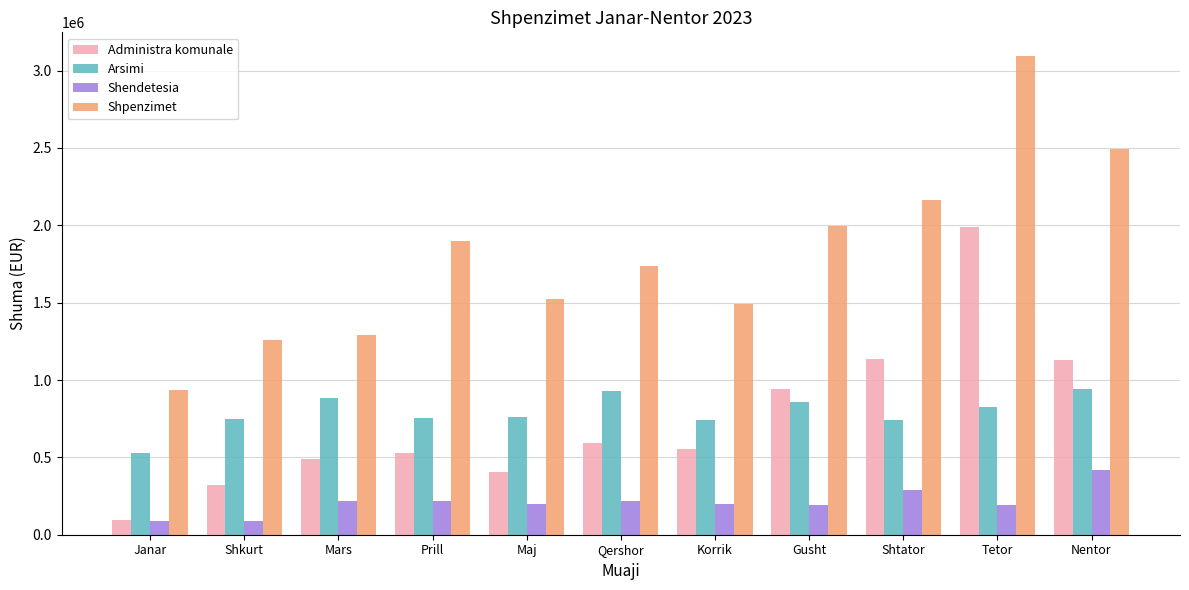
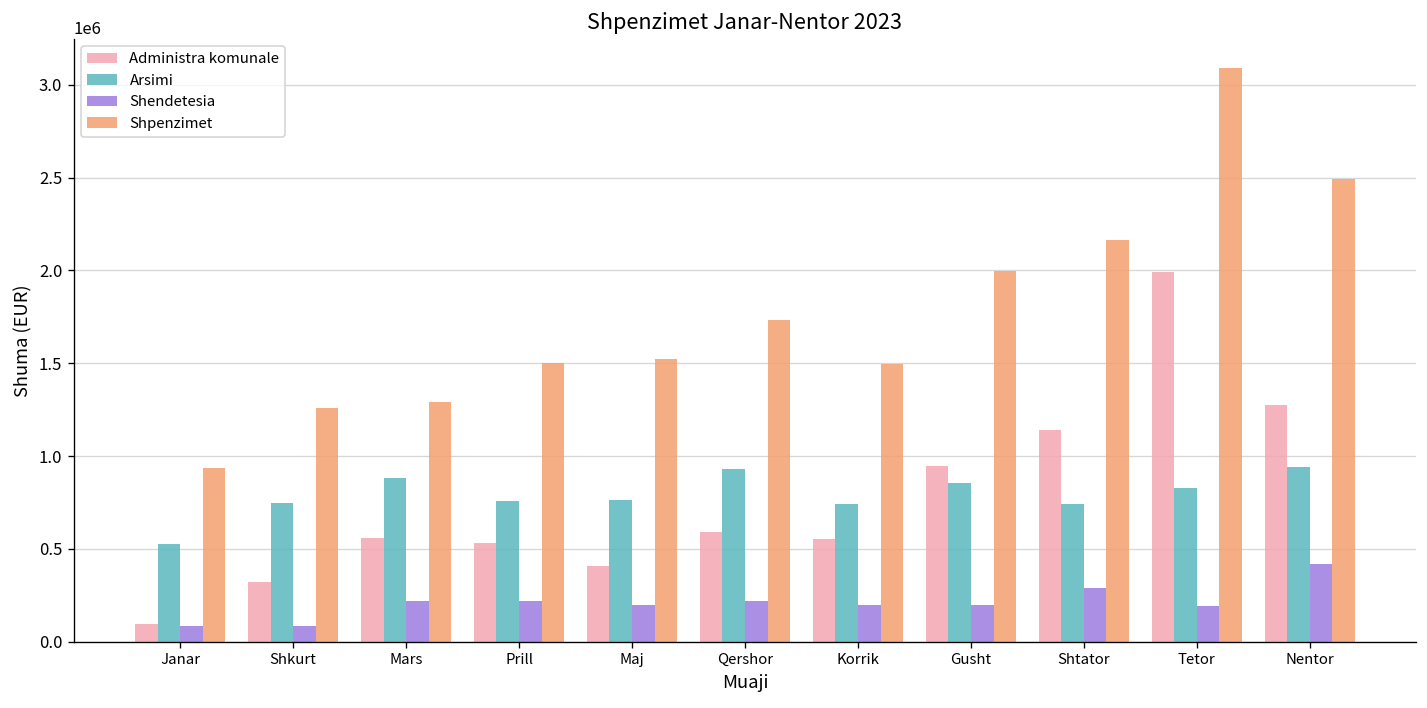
Administra komunale, Mars: 490000 -> 560000
Shpenzimet, Prill: 1900000 -> 1500000
Administra komunale, Nentor: 1130000 -> 1280000
